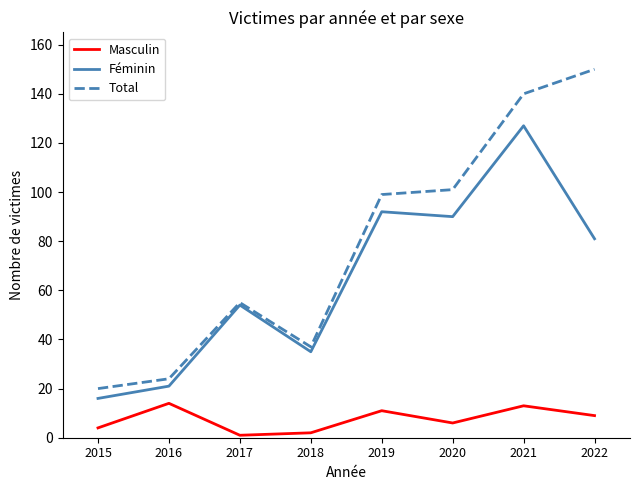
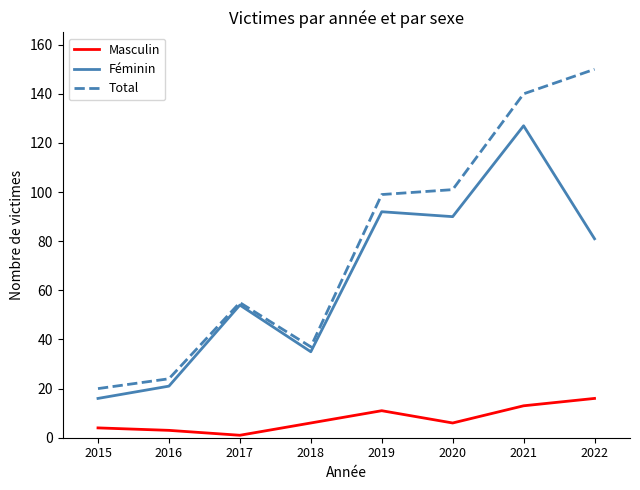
Masculin, 2016: 14 -> 3
Masculin, 2018: 2 -> 6
Masculin, 2022: 9 -> 16
